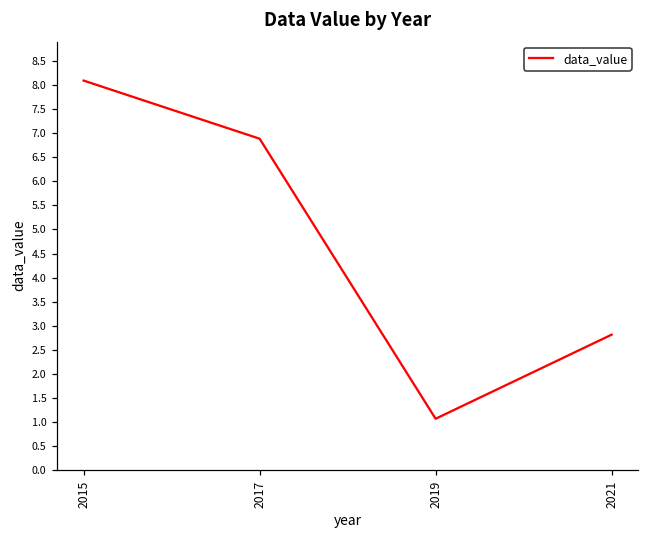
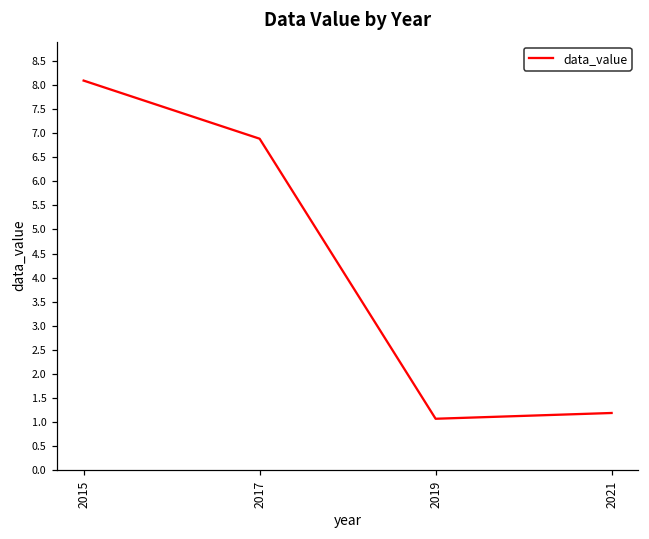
2021: 2.8 -> 1.2
